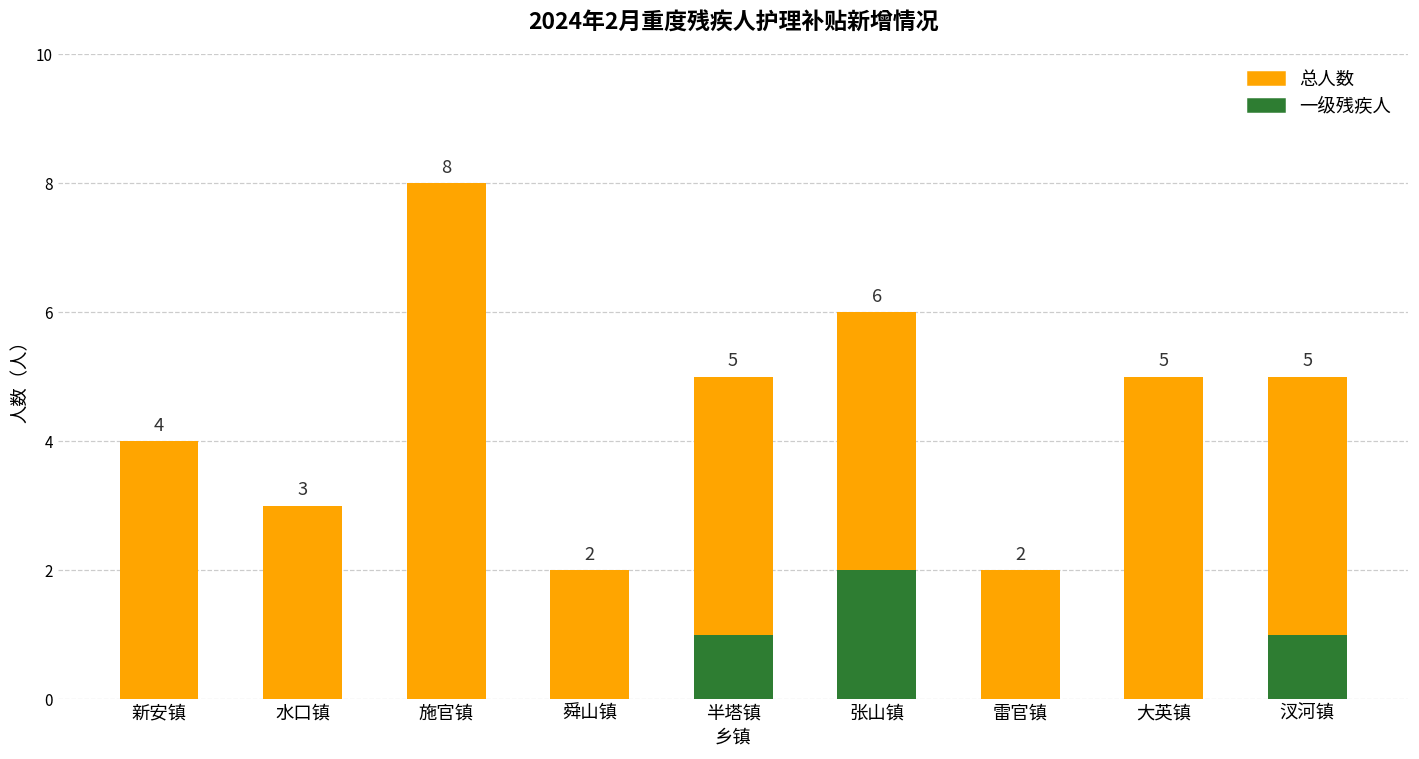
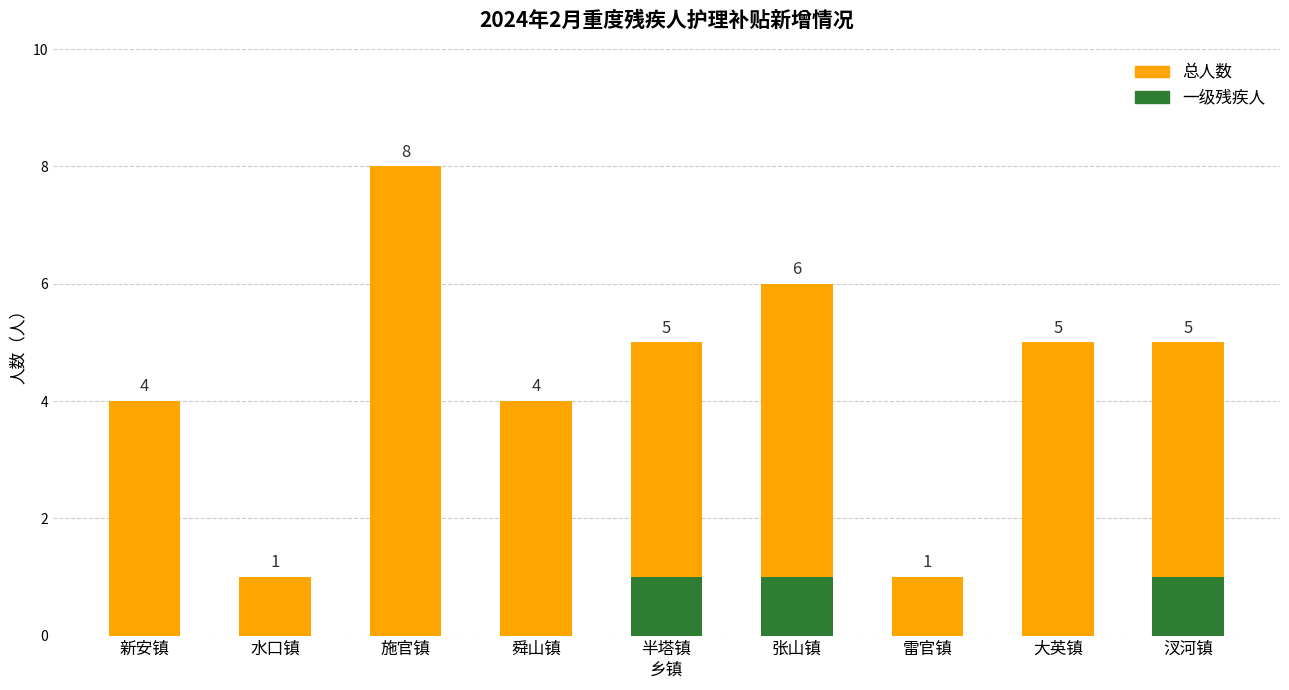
总人数, 水口镇: 3 -> 1
总人数, 舜山镇: 2 -> 4
一级残疾人, 张山镇: 2 -> 1
总人数, 雷官镇: 2 -> 1
